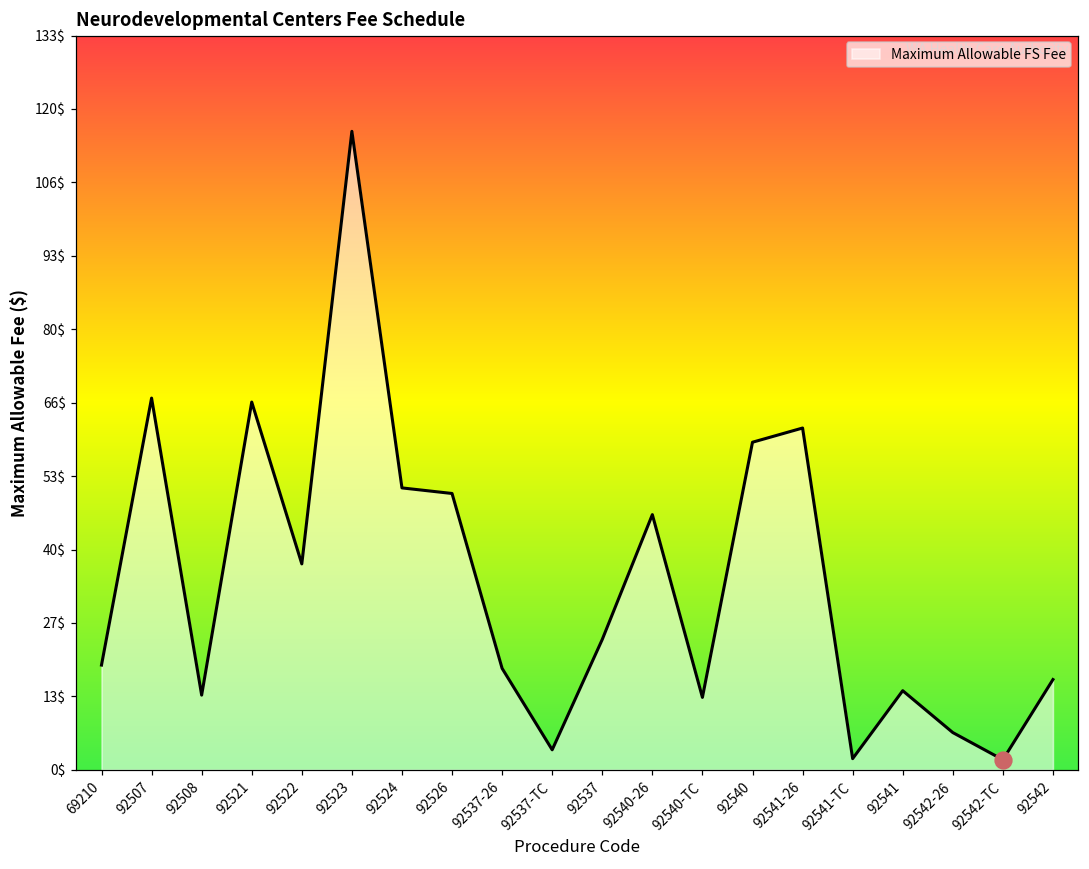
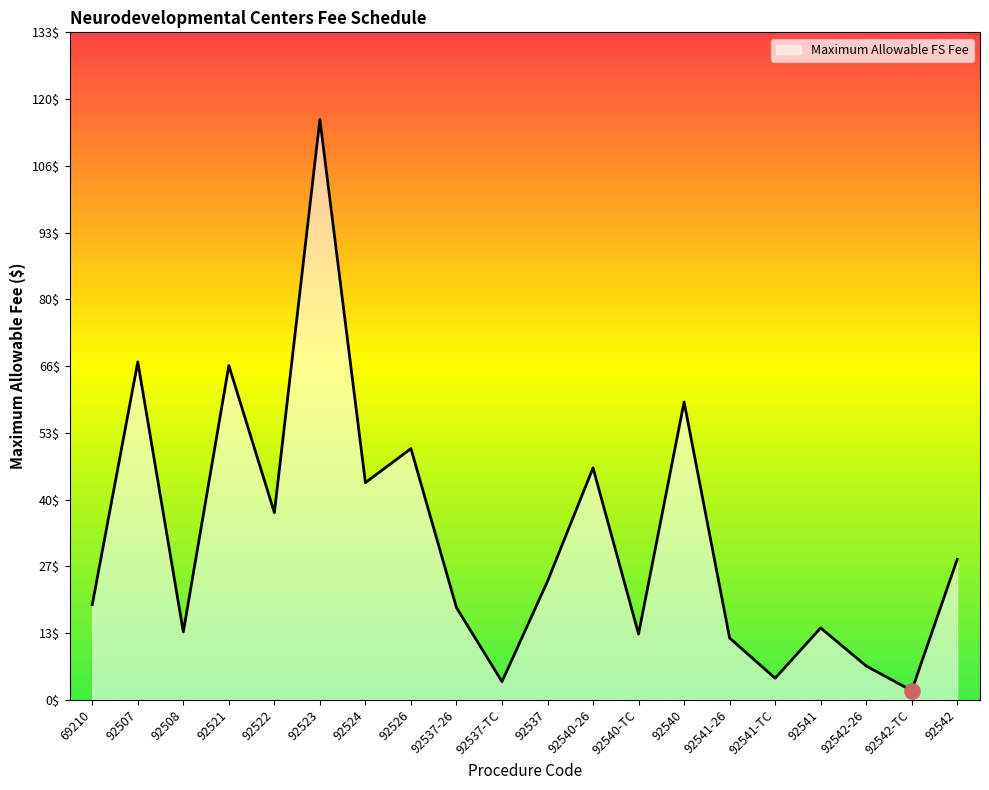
Maximum Allowable FS Fee, 92524: 51$ -> 43$
Maximum Allowable FS Fee, 92541-26: 62$ -> 12$
Maximum Allowable FS Fee, 92541-TC: 2$ -> 4$
Maximum Allowable FS Fee, 92542: 16$ -> 28$
